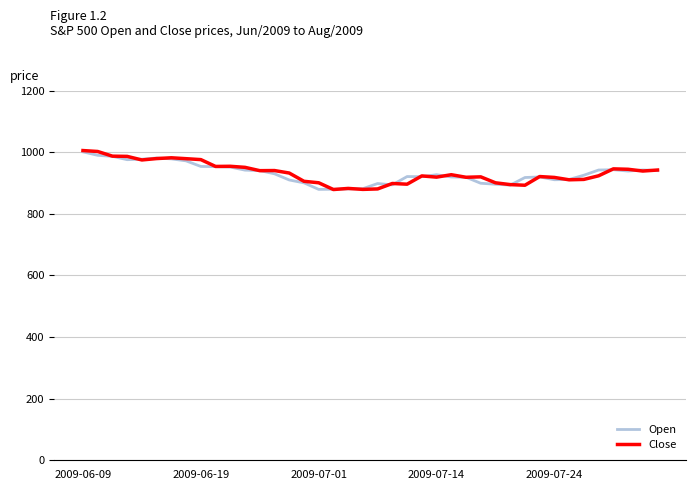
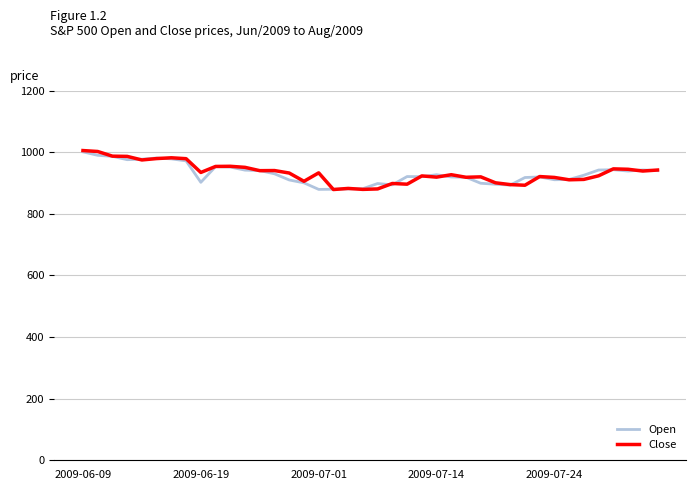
Open, 2009-06-19: 950 -> 900
Close, 2009-06-19: 980 -> 930
Close, 2009-07-01: 900 -> 930
